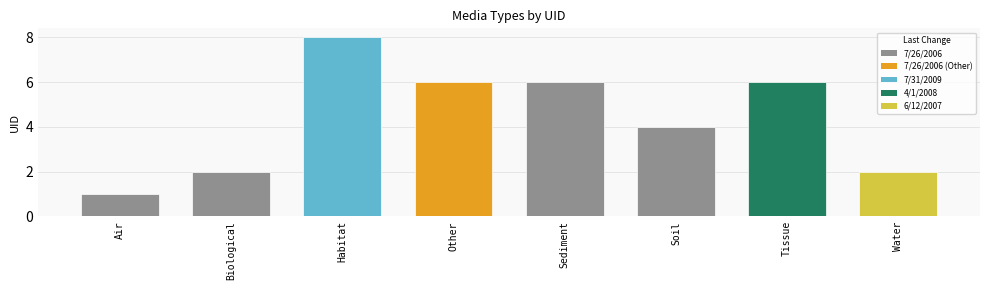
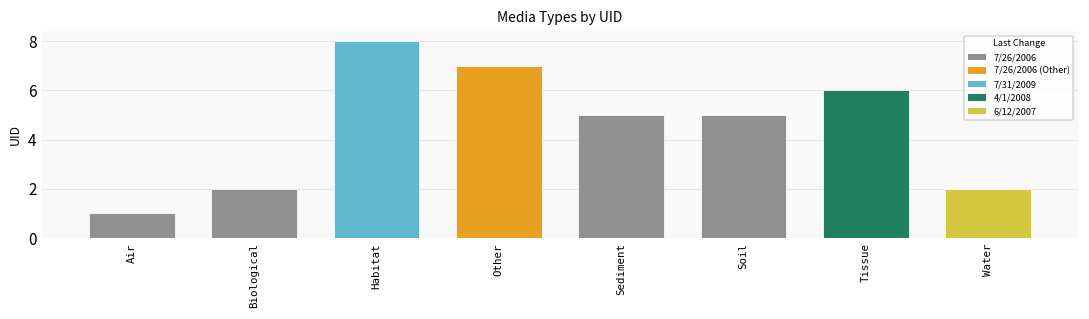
Other: 6 -> 7
Sediment: 6 -> 5
Soil: 4 -> 5
